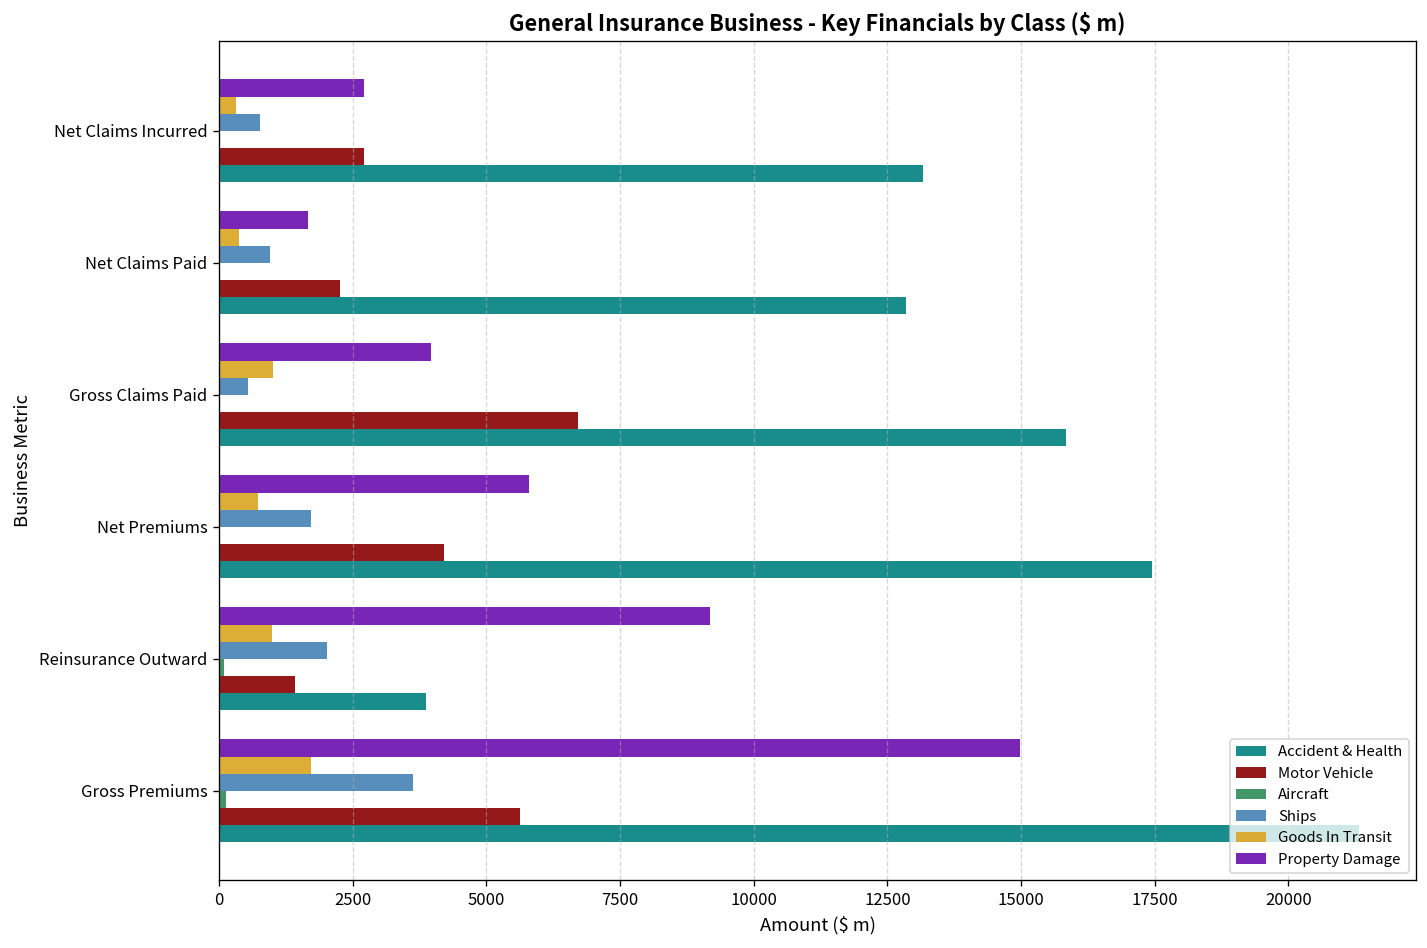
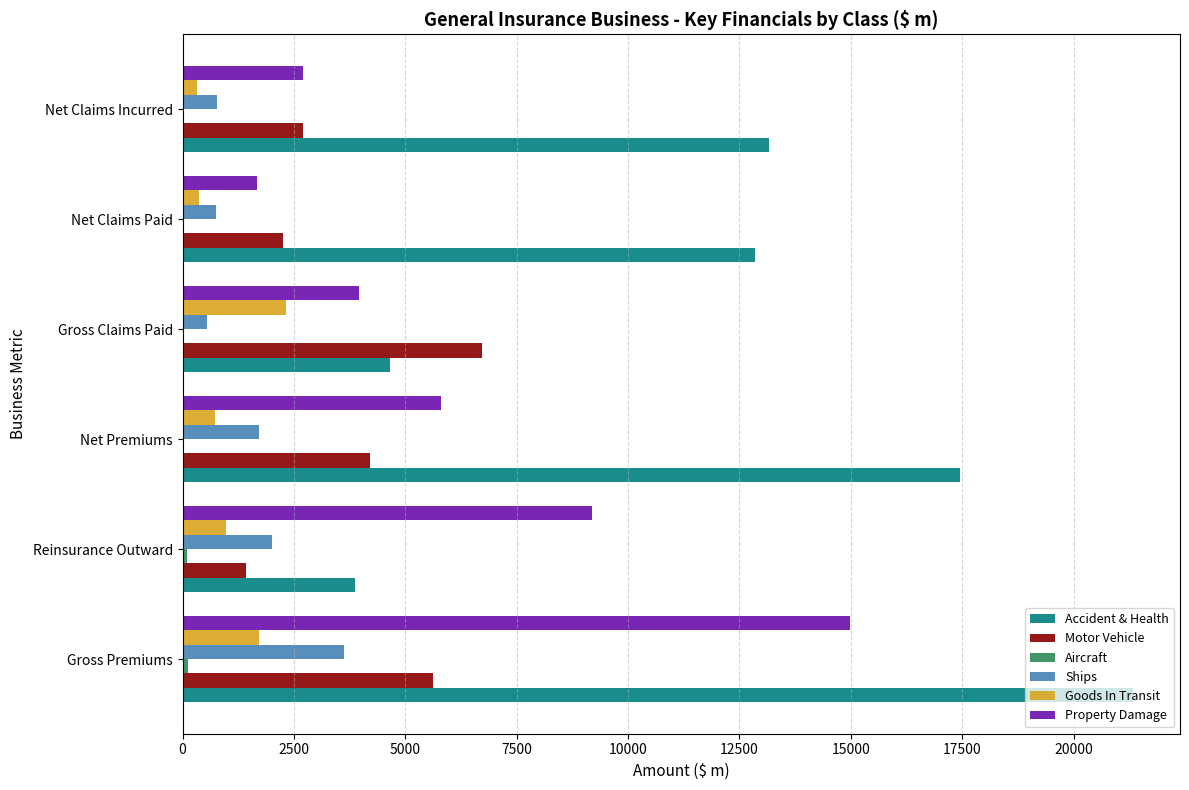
Ships, Net Claims Paid: 1000 -> 800
Goods In Transit, Gross Claims Paid: 1000 -> 2300
Accident & Health, Gross Claims Paid: 15800 -> 4600
